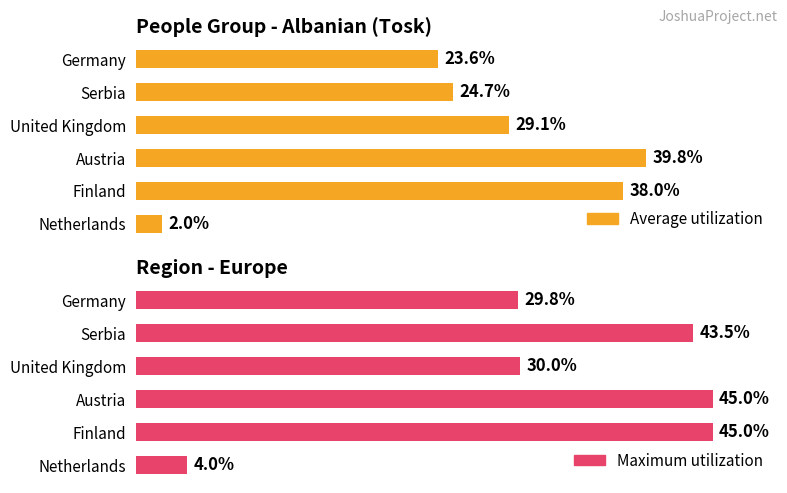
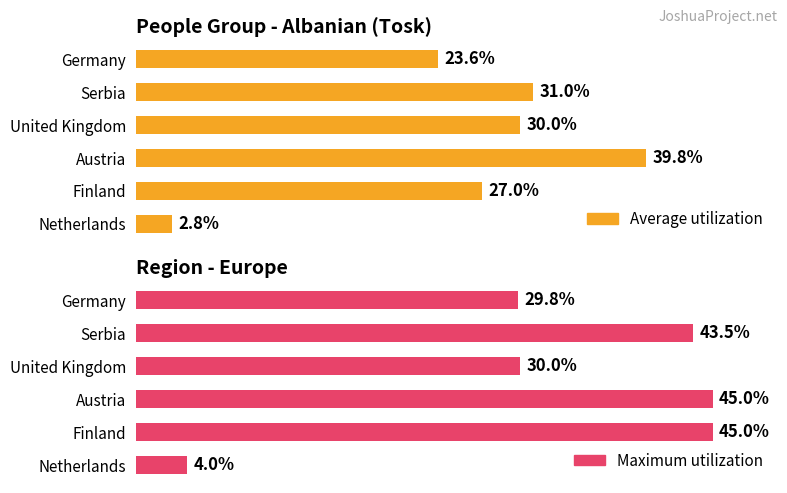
People Group - Albanian (Tosk), Serbia: 24.7% -> 31.0%
People Group - Albanian (Tosk), United Kingdom: 29.1% -> 30.0%
People Group - Albanian (Tosk), Finland: 38.0% -> 27.0%
People Group - Albanian (Tosk), Netherlands: 2.0% -> 2.8%
